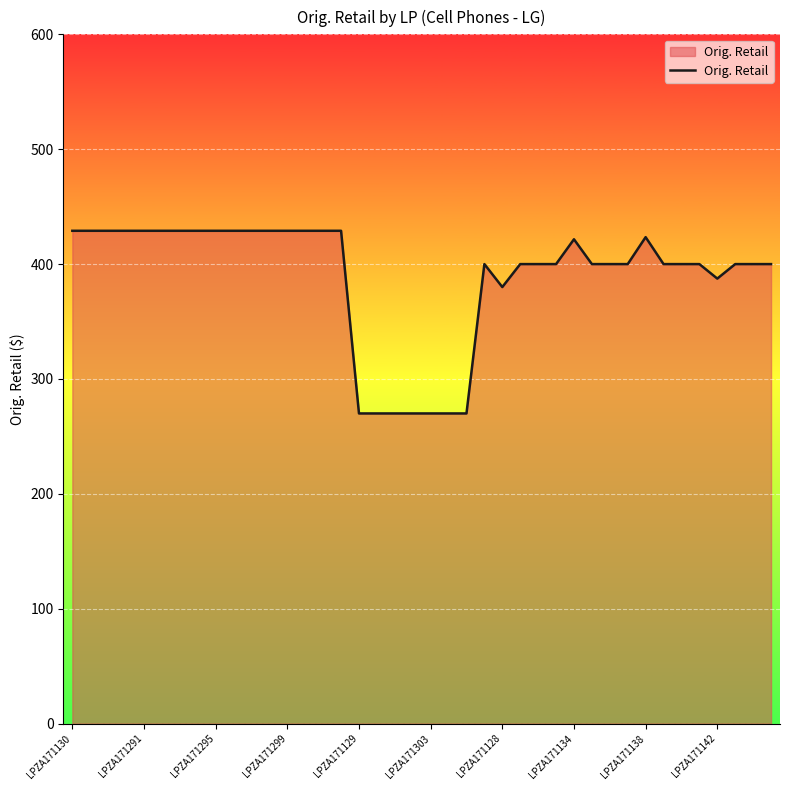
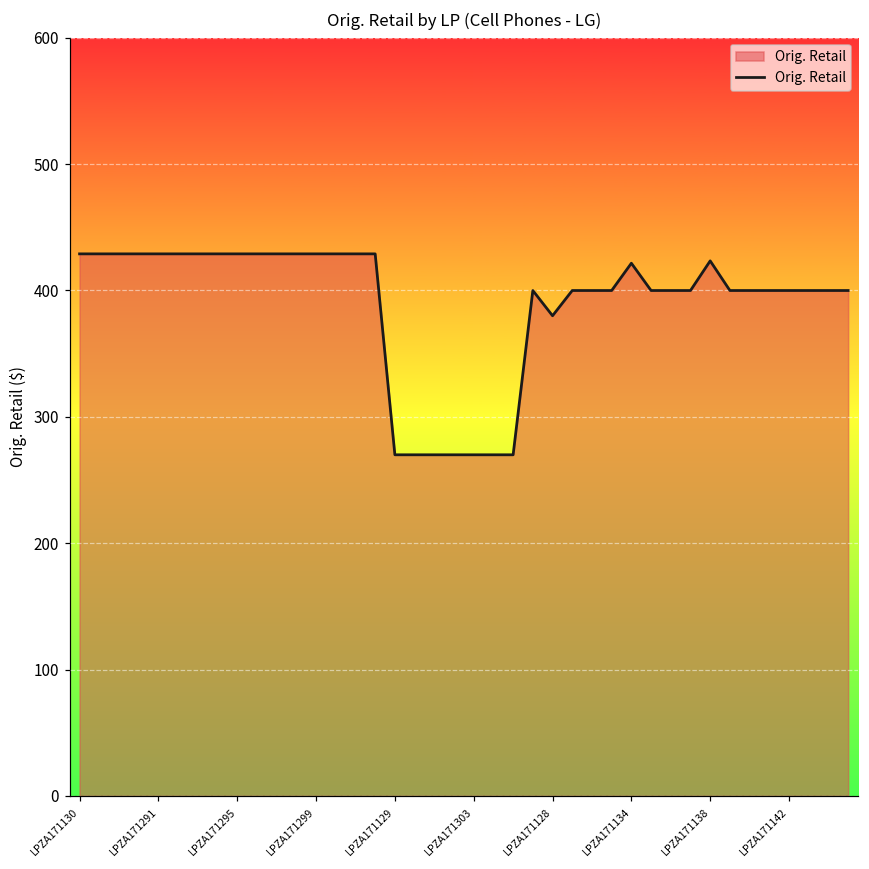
LPZA171142: 387 -> 400
